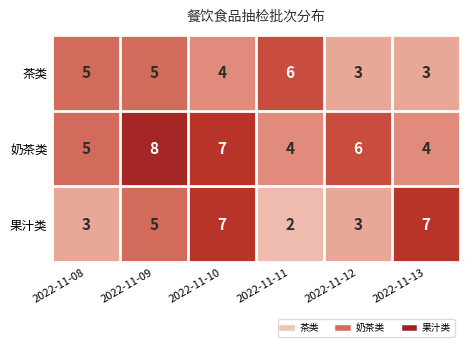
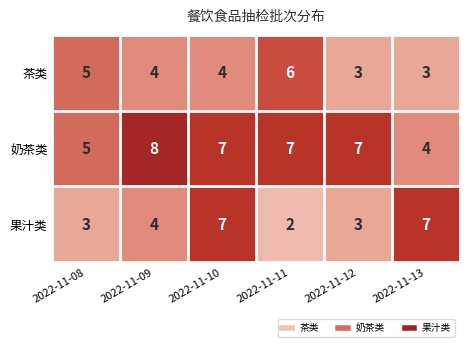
茶类, 2022-11-09: 5 -> 4
奶茶类, 2022-11-11: 4 -> 7
奶茶类, 2022-11-12: 6 -> 7
果汁类, 2022-11-09: 5 -> 4
